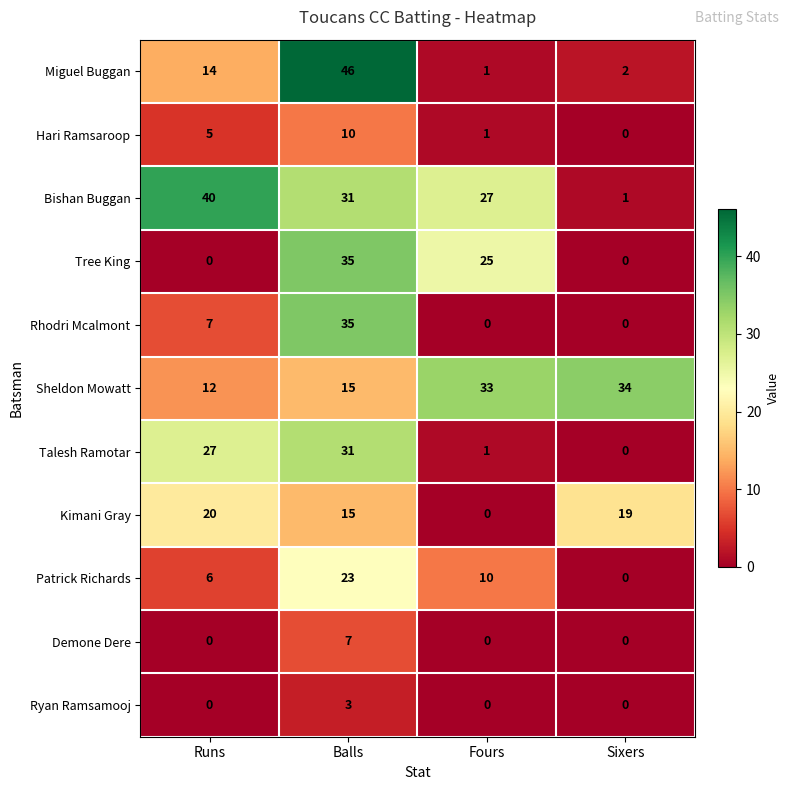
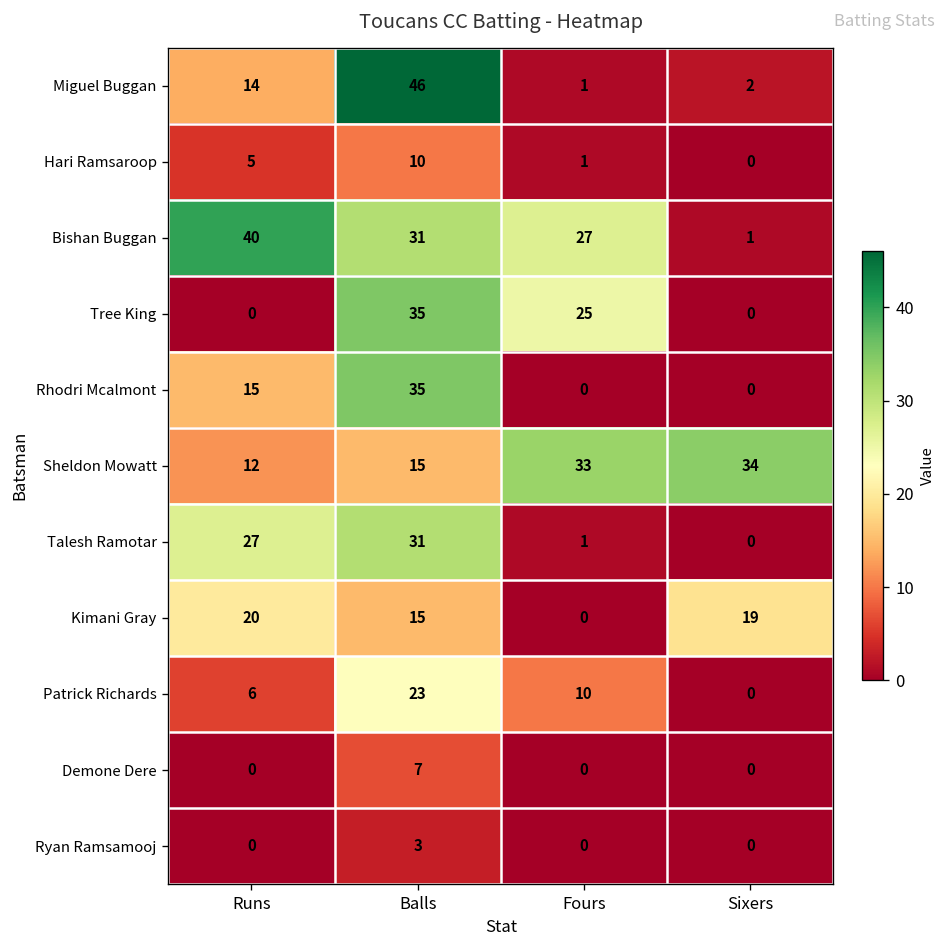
Rhodri Mcalmont, Runs: 7 -> 15
